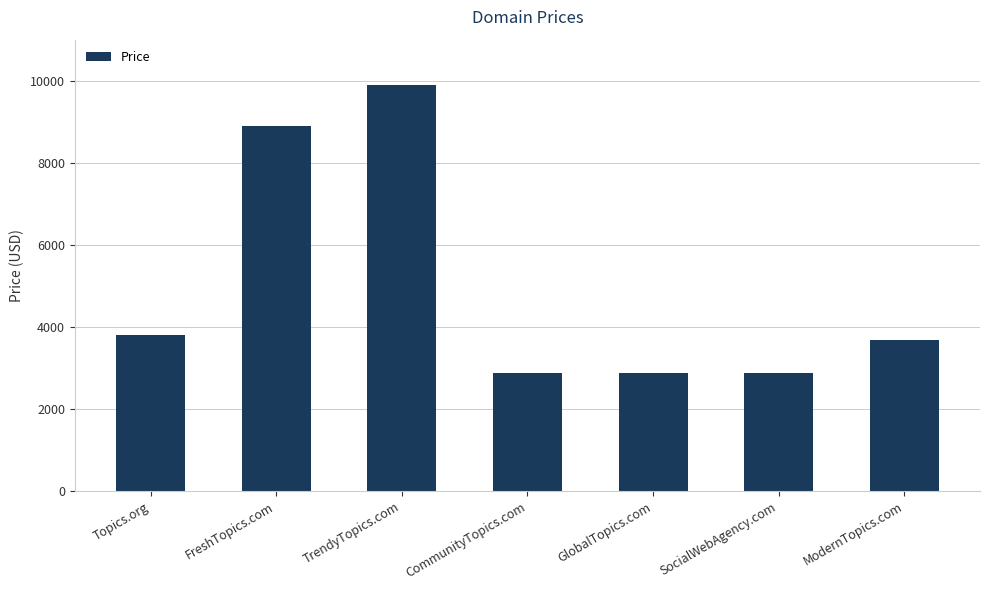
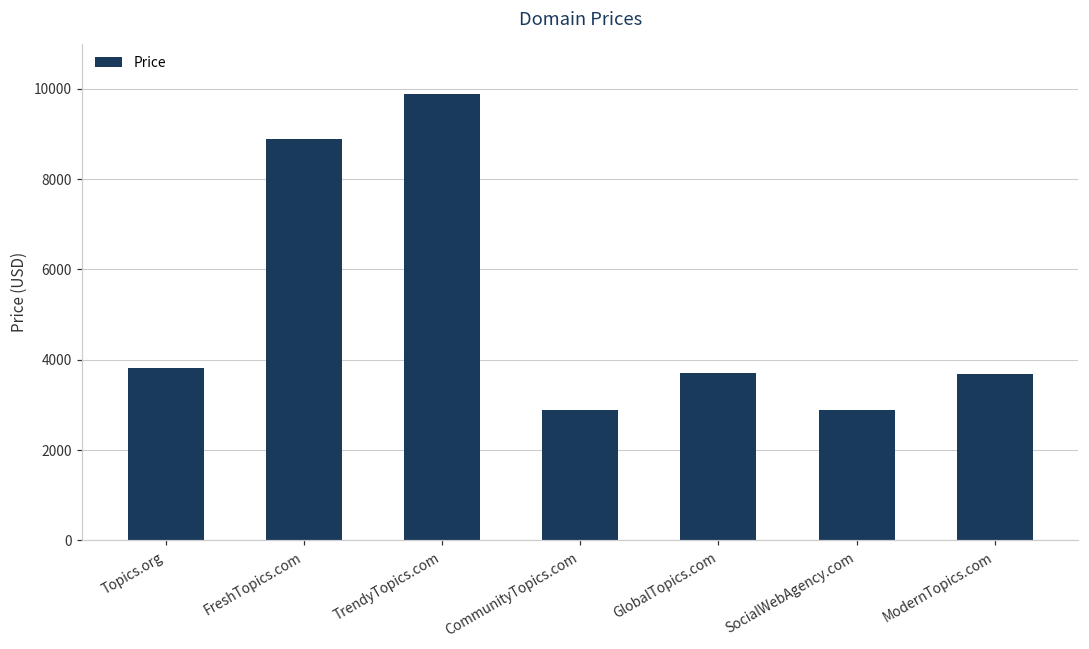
GlobalTopics.com: 2900 -> 3700
